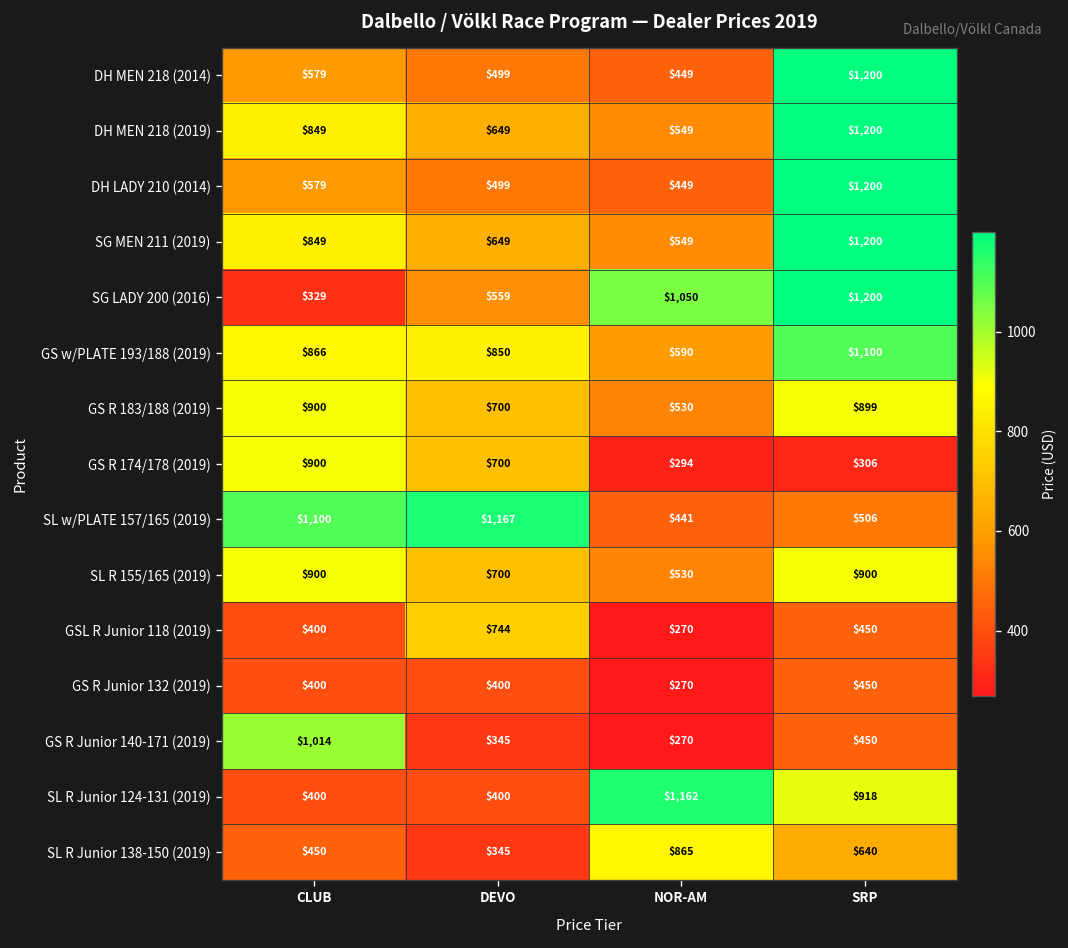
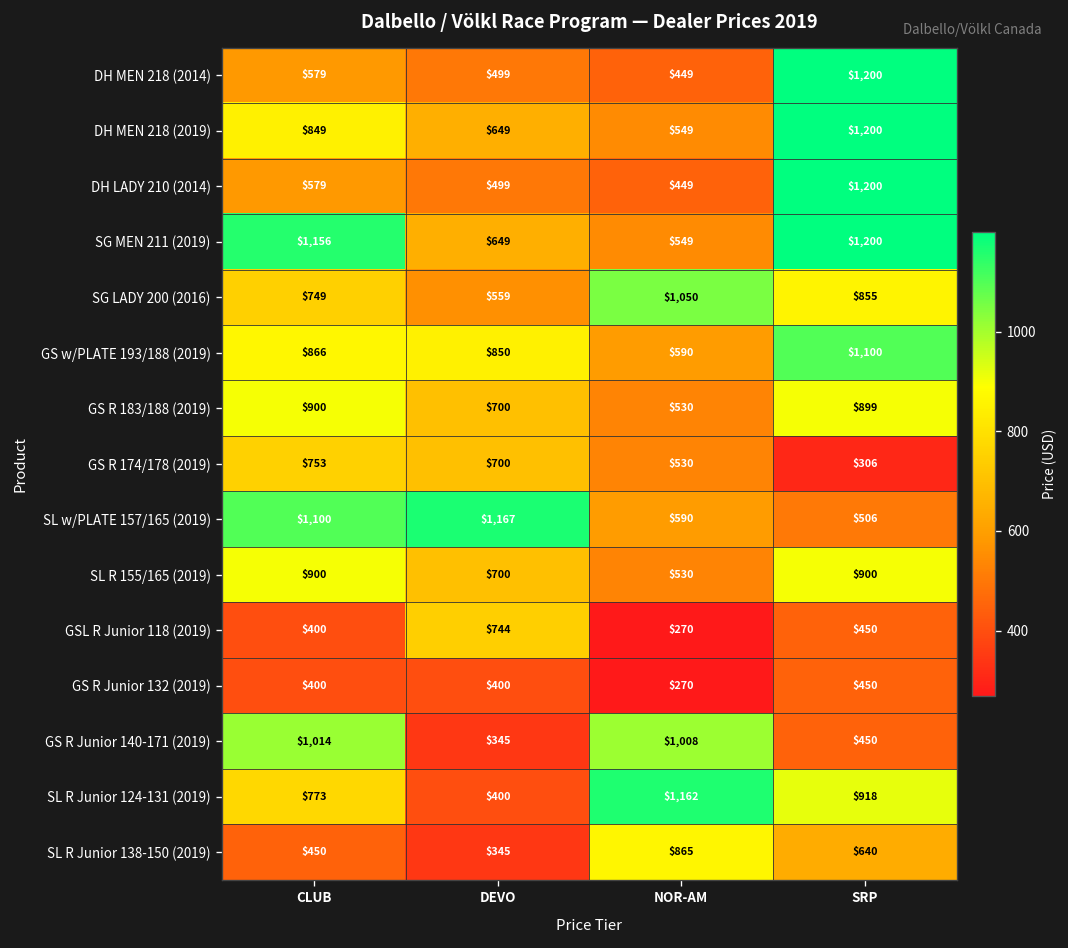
SG MEN 211 (2019), CLUB: $849 -> $1,156
SG LADY 200 (2016), CLUB: $329 -> $749
SG LADY 200 (2016), SRP: $1,200 -> $855
GS R 174/178 (2019), CLUB: $900 -> $753
GS R 174/178 (2019), NOR-AM: $294 -> $530
SL w/PLATE 157/165 (2019), NOR-AM: $441 -> $590
GS R Junior 140-171 (2019), NOR-AM: $270 -> $1,008
SL R Junior 124-131 (2019), CLUB: $400 -> $773
